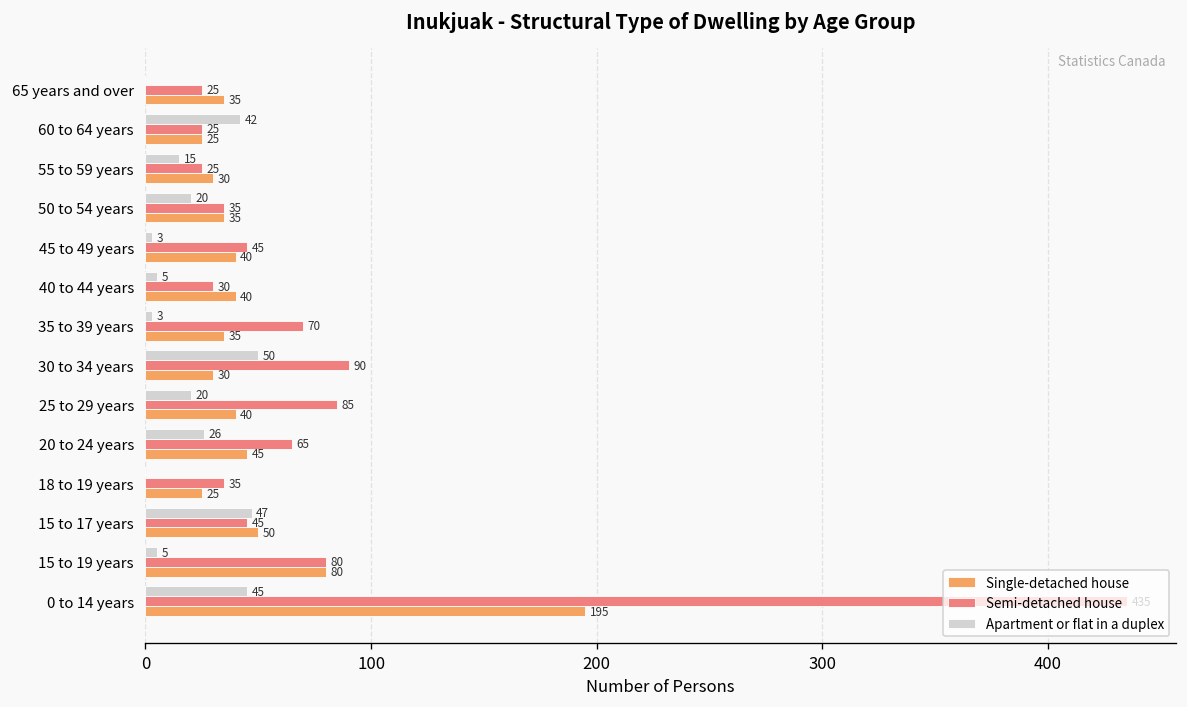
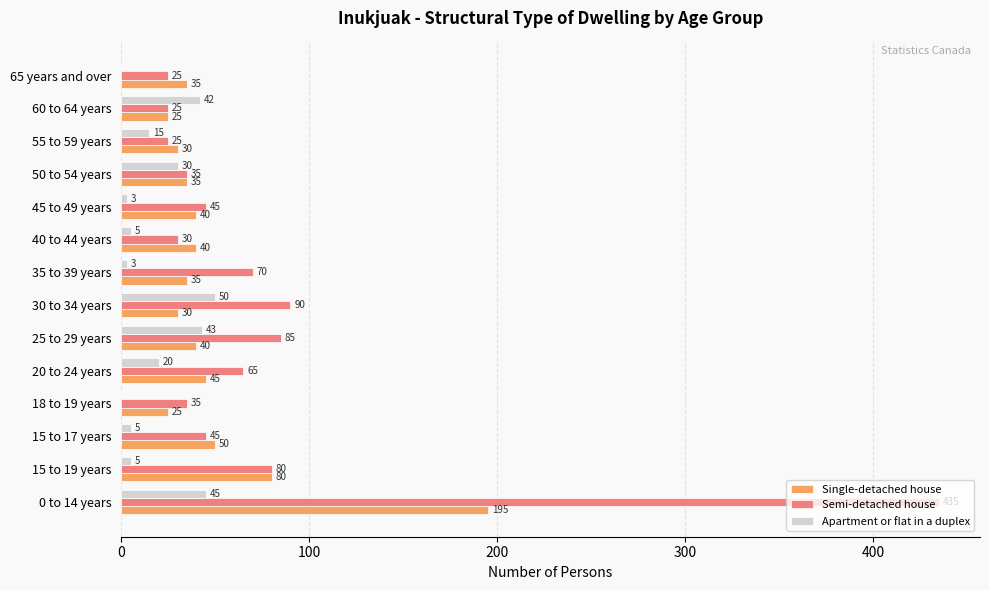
Apartment or flat in a duplex, 50 to 54 years: 20 -> 30
Apartment or flat in a duplex, 25 to 29 years: 20 -> 43
Apartment or flat in a duplex, 20 to 24 years: 26 -> 20
Apartment or flat in a duplex, 15 to 17 years: 47 -> 5
